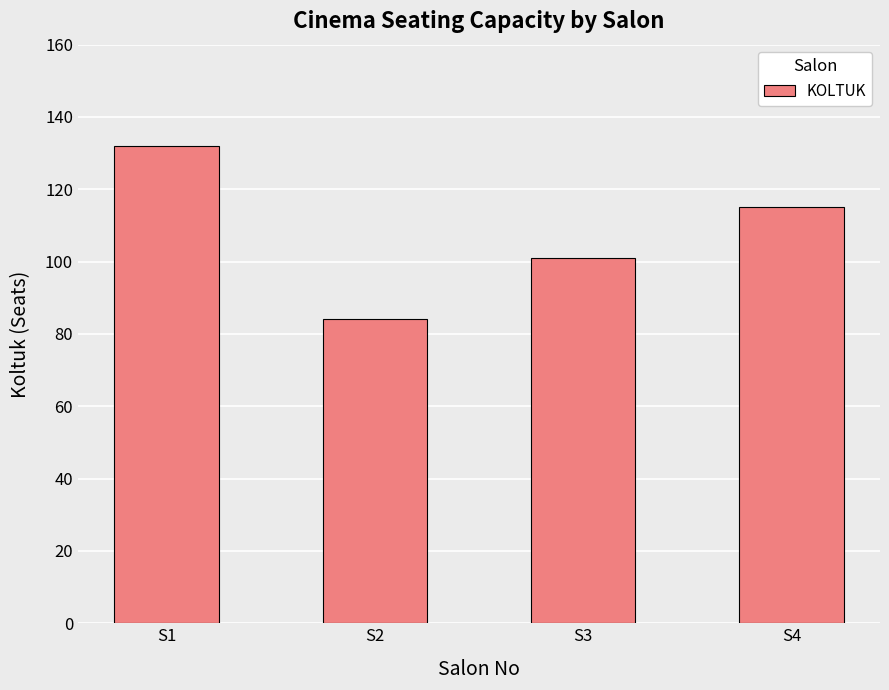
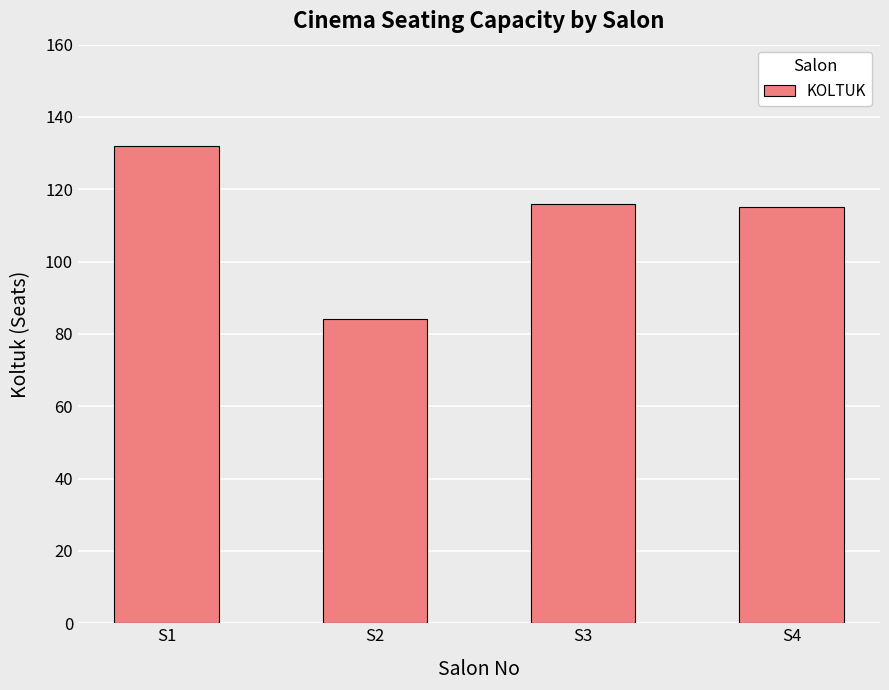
S3: 101 -> 116
